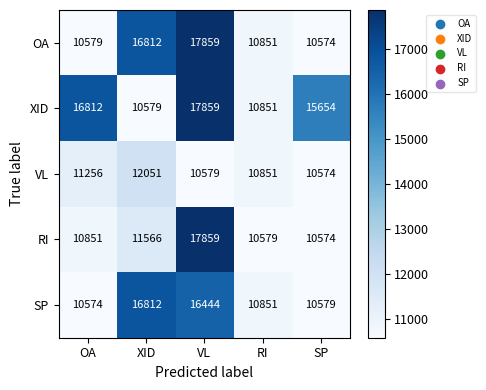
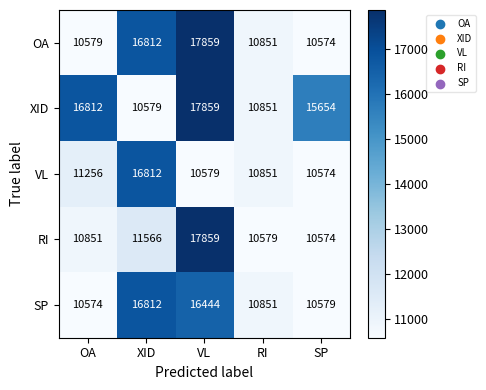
VL, XID: 12051 -> 16812
